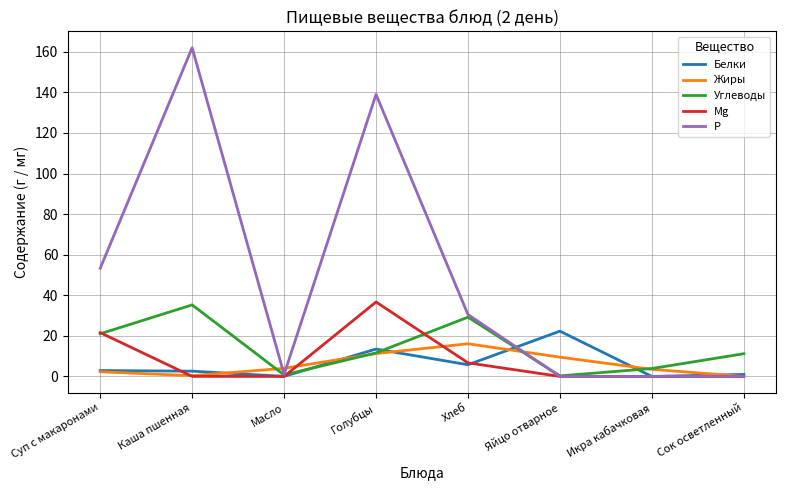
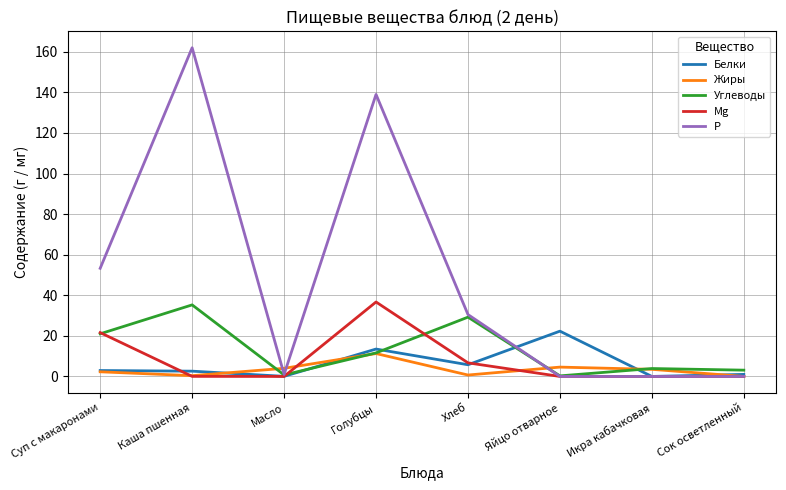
Жиры, Хлеб: 16 -> 1
Жиры, Яйцо отварное: 10 -> 5
Углеводы, Сок осветленный: 11 -> 3
